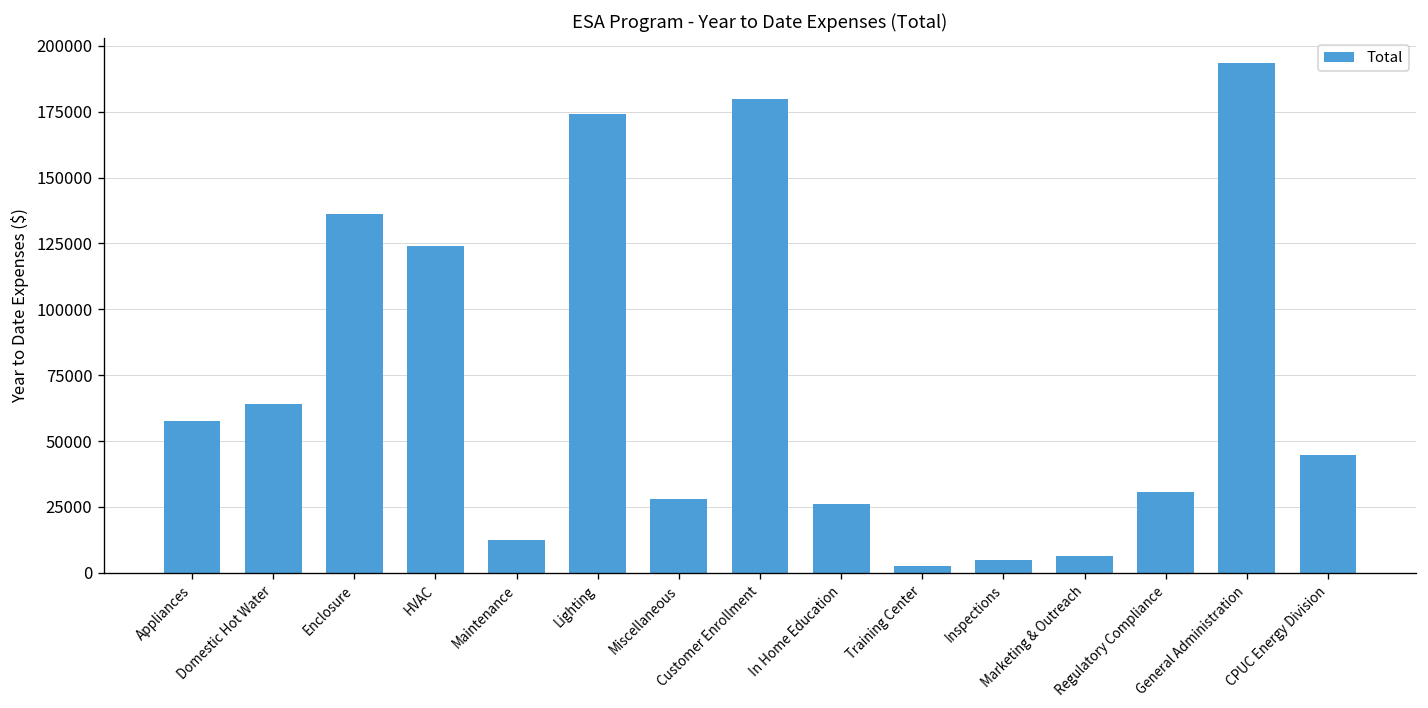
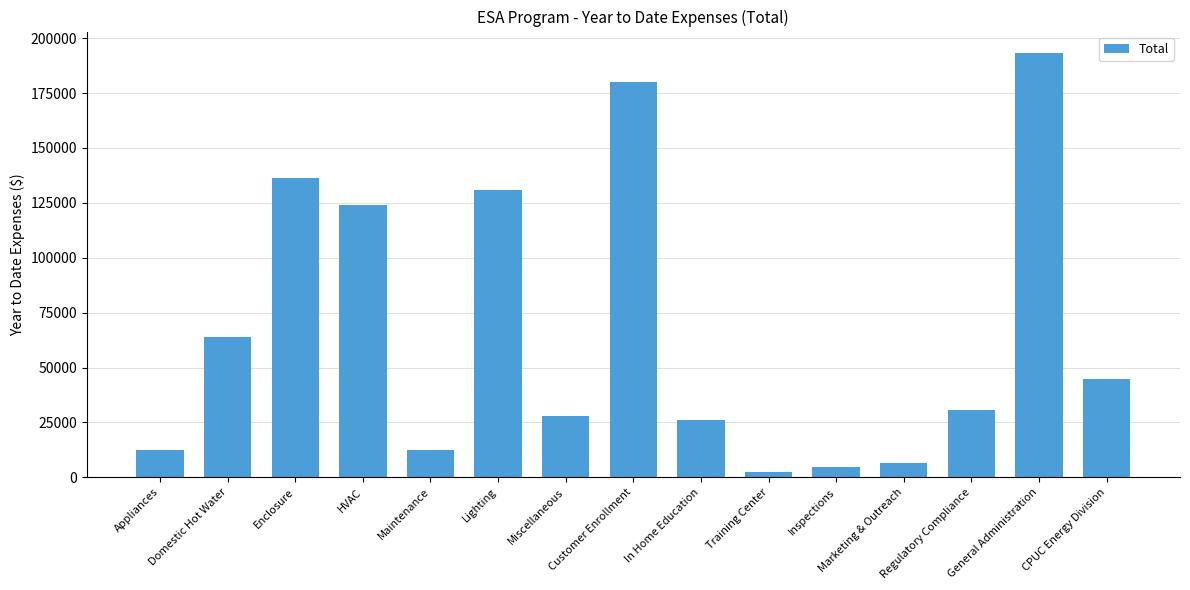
Appliances: 58000 -> 13000
Lighting: 174000 -> 131000
